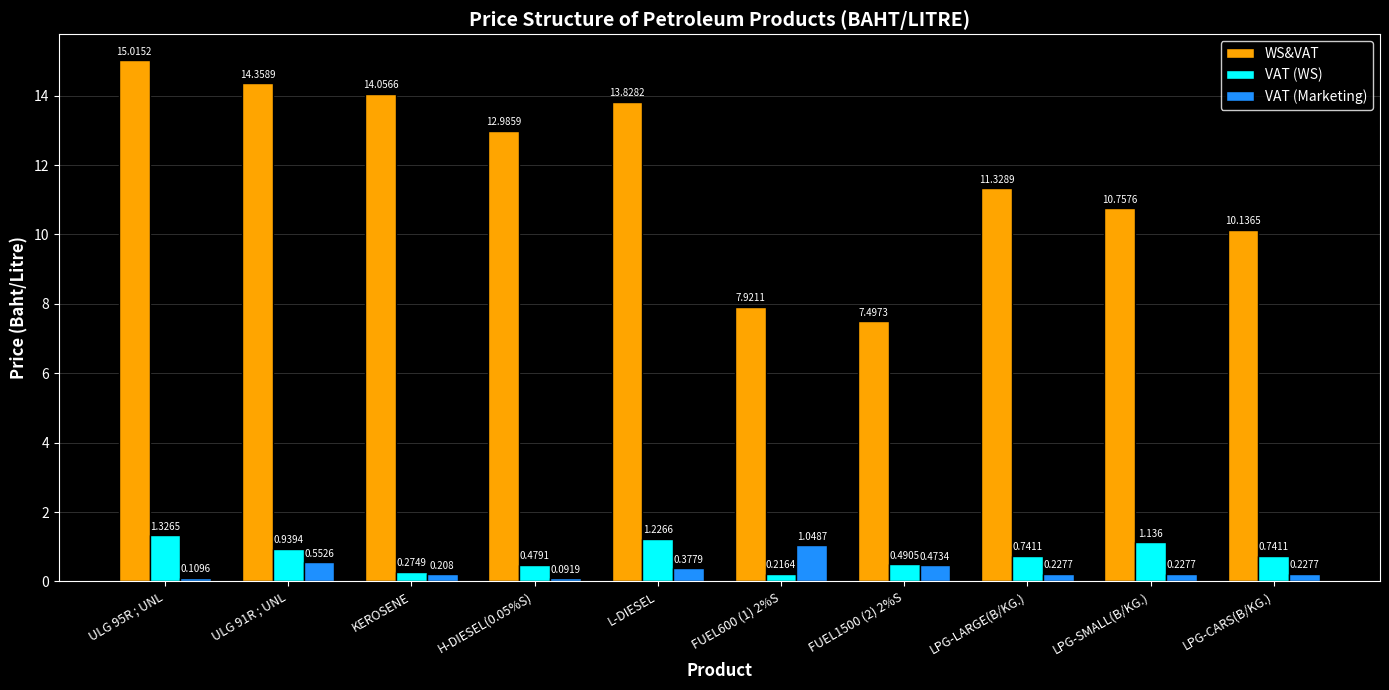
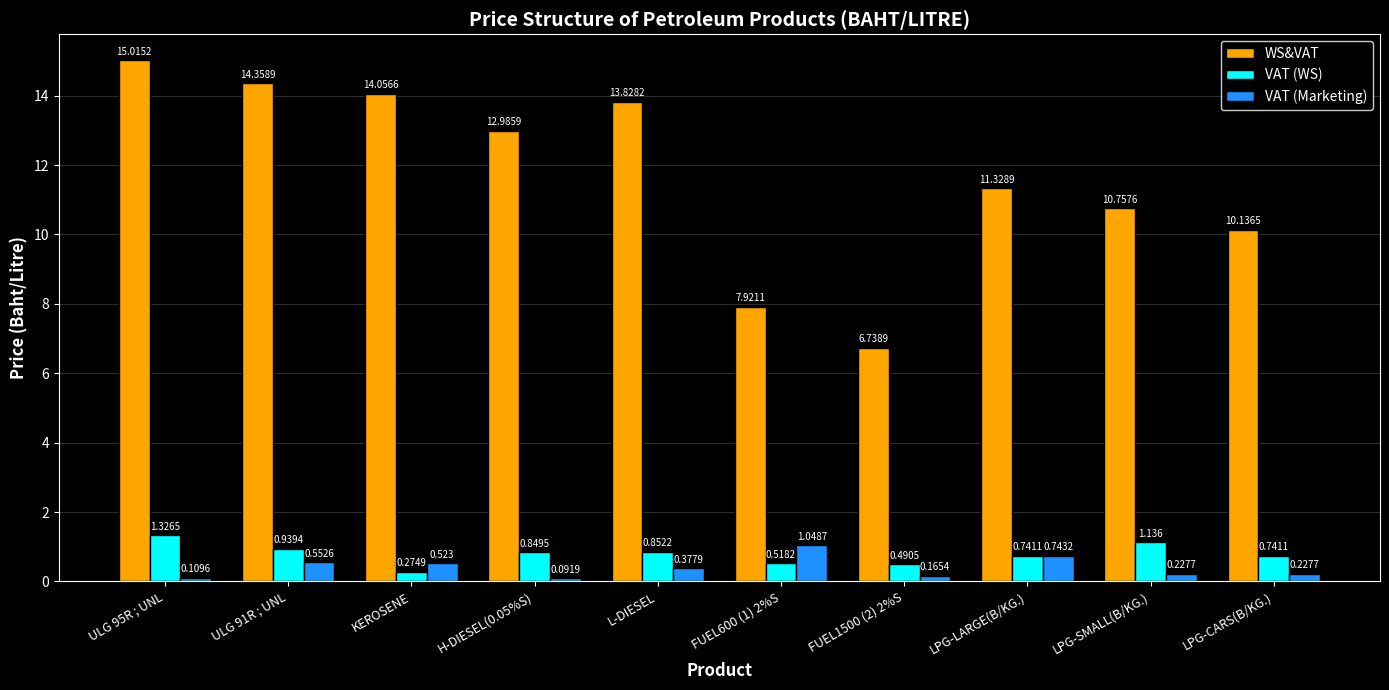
VAT (Marketing), KEROSENE: 0.208 -> 0.523
VAT (WS), H-DIESEL(0.05%S): 0.4791 -> 0.8495
VAT (WS), L-DIESEL: 1.2266 -> 0.8522
VAT (WS), FUEL600 (1) 2%S: 0.2164 -> 0.5182
WS&VAT, FUEL1500 (2) 2%S: 7.4973 -> 6.7389
VAT (Marketing), FUEL1500 (2) 2%S: 0.4734 -> 0.1654
VAT (Marketing), LPG-LARGE(B/KG.): 0.2277 -> 0.7432
